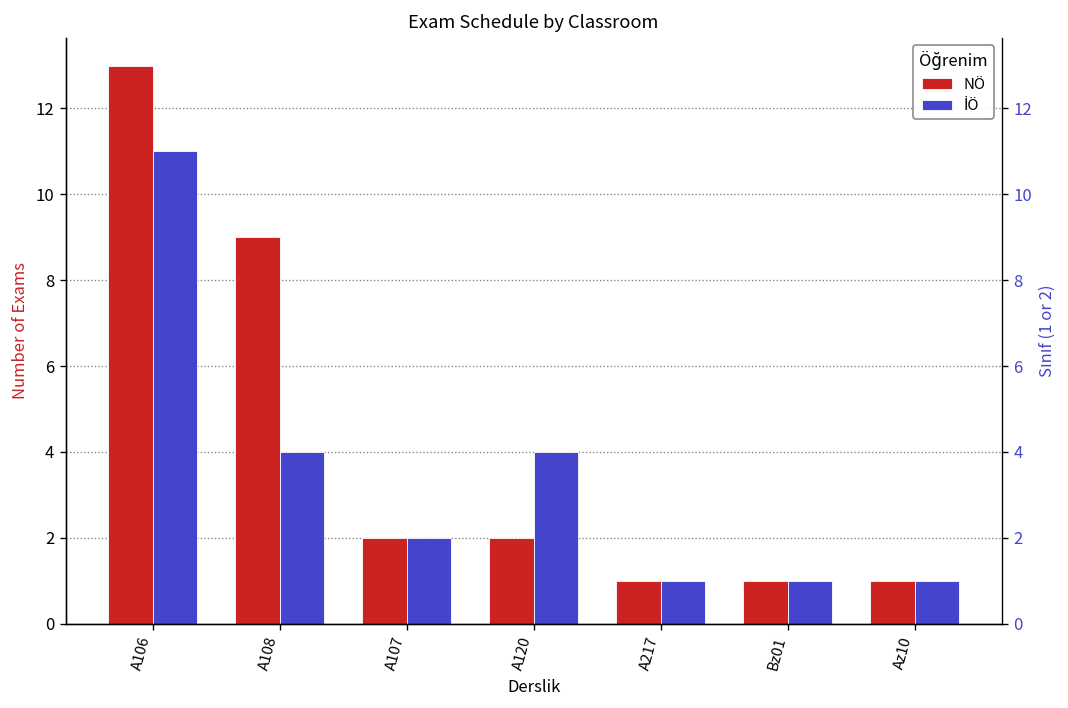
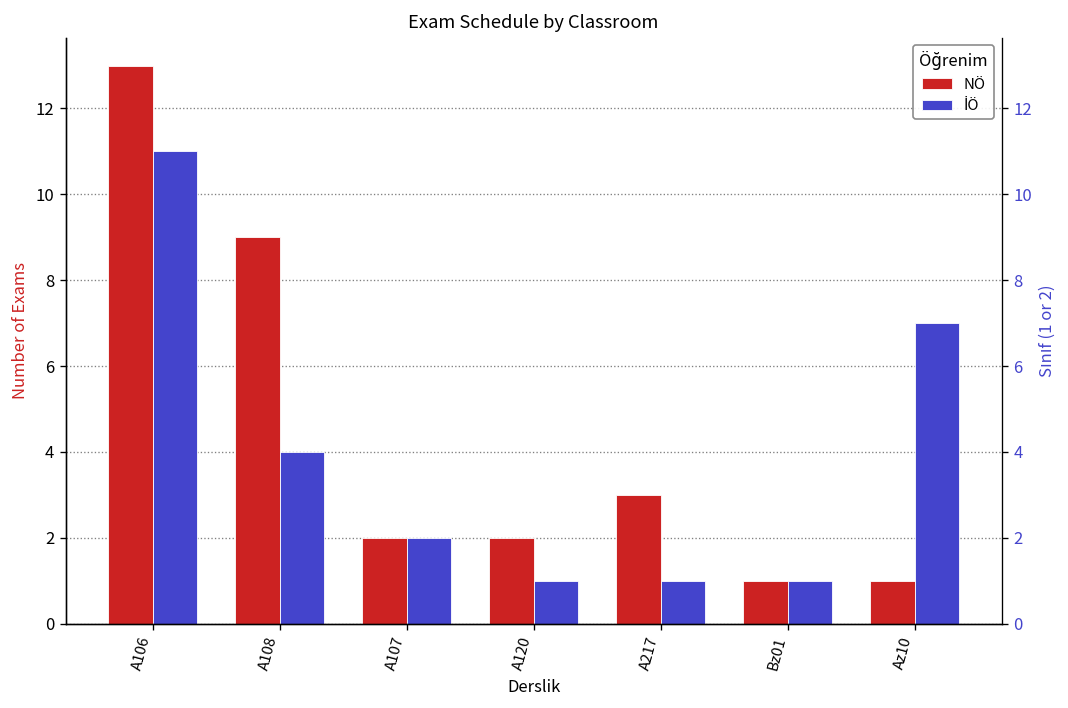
İÖ, A120: 4 -> 1
NÖ, A217: 1 -> 3
İÖ, Az10: 1 -> 7
